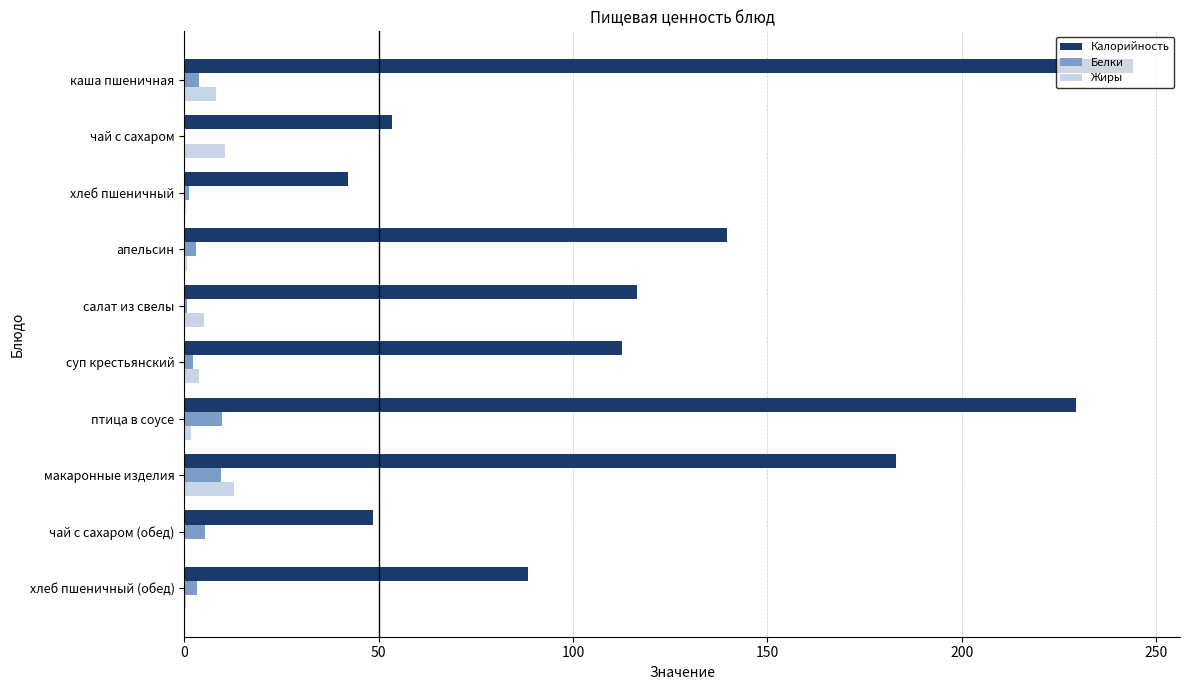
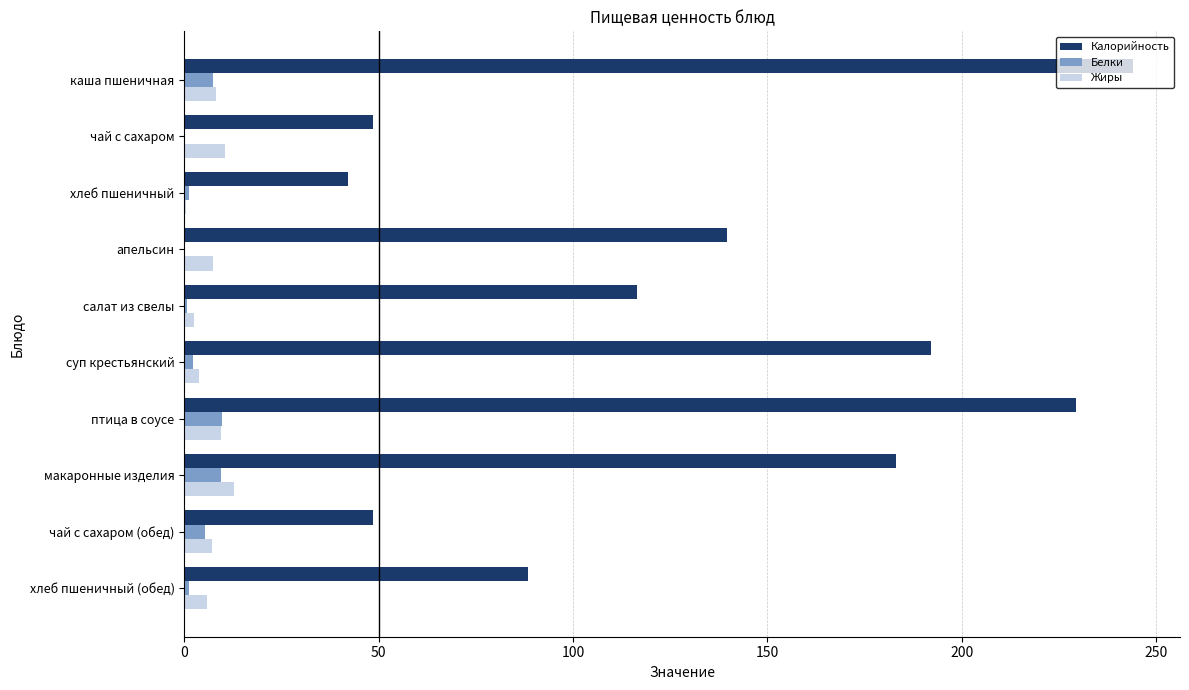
Белки, каша пшеничная: 4 -> 7
Калорийность, чай с сахаром: 53 -> 49
Белки, апельсин: 3 -> 0
Жиры, апельсин: 1 -> 7
Жиры, салат из свелы: 5 -> 2
Калорийность, суп крестьянский: 112 -> 192
Жиры, птица в соусе: 2 -> 9
Жиры, чай с сахаром (обед): 0 -> 7
Белки, хлеб пшеничный (обед): 3 -> 1
Жиры, хлеб пшеничный (обед): 1 -> 6
